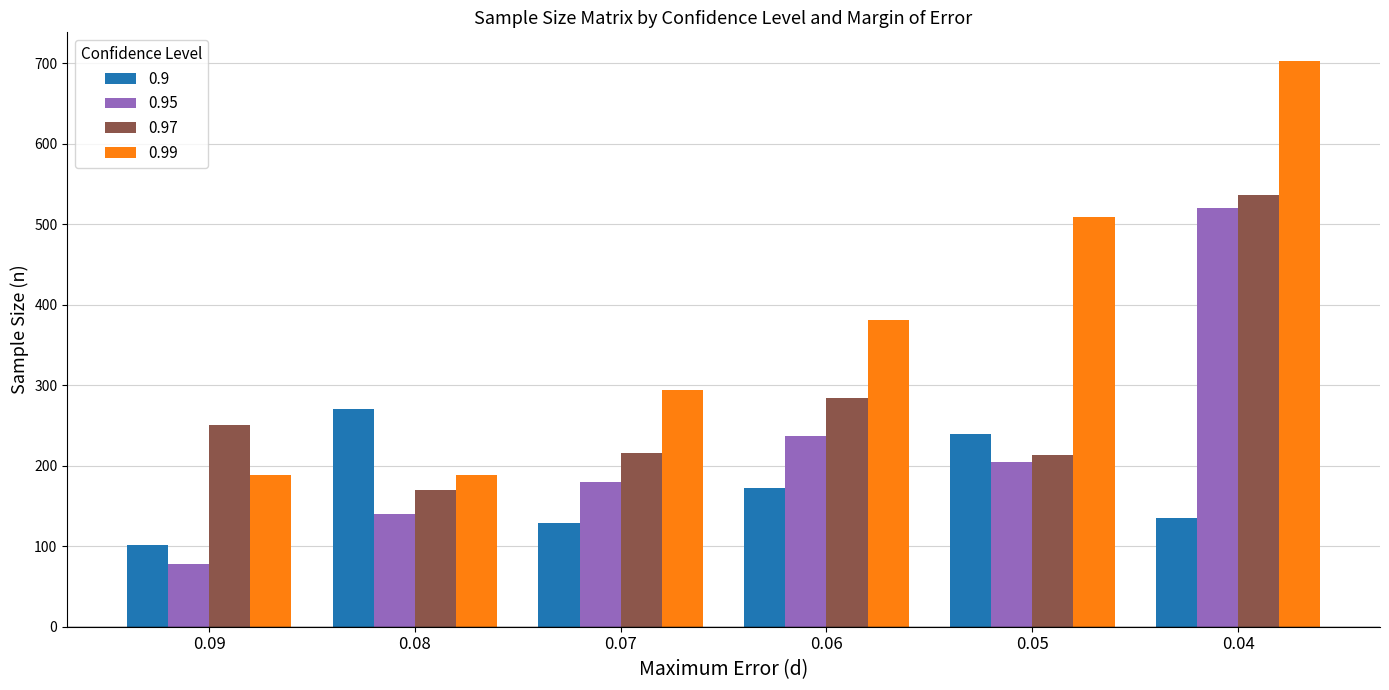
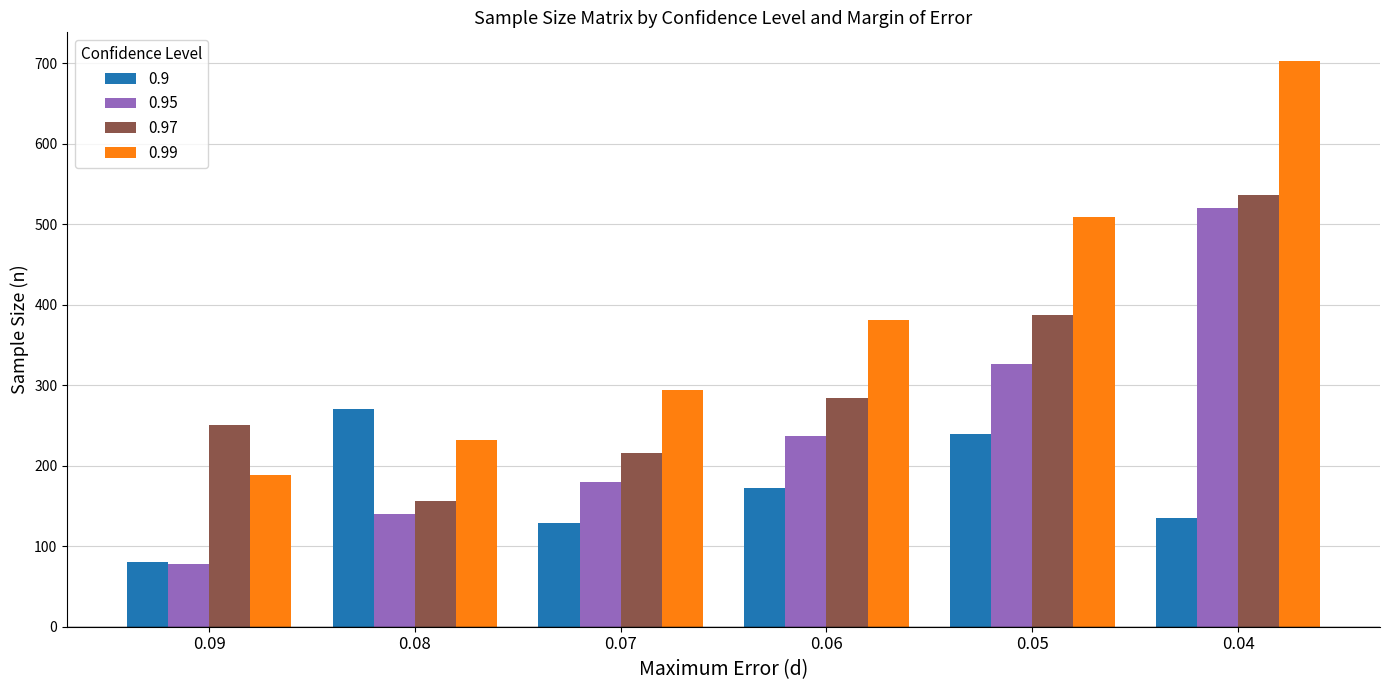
0.9, 0.09: 100 -> 80
0.97, 0.08: 170 -> 160
0.99, 0.08: 190 -> 230
0.95, 0.05: 200 -> 330
0.97, 0.05: 210 -> 390
